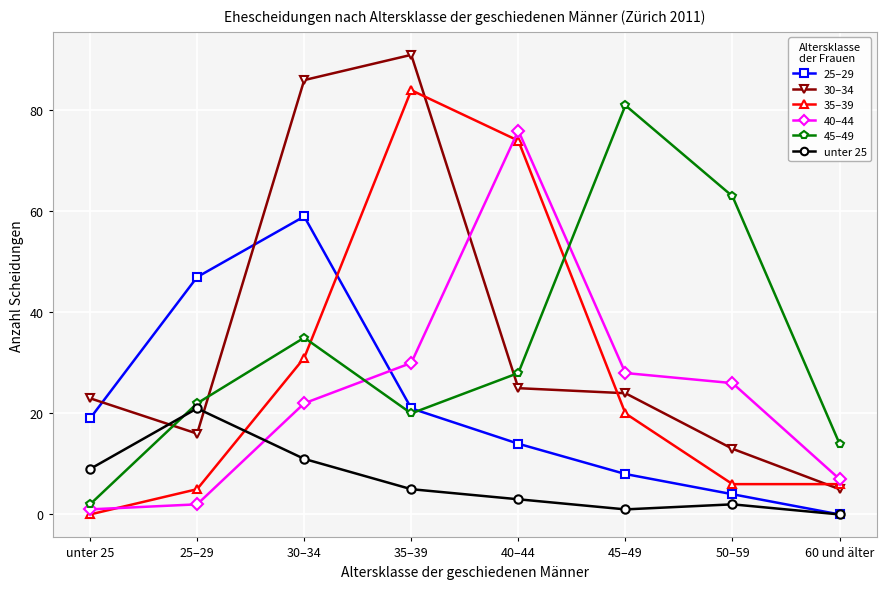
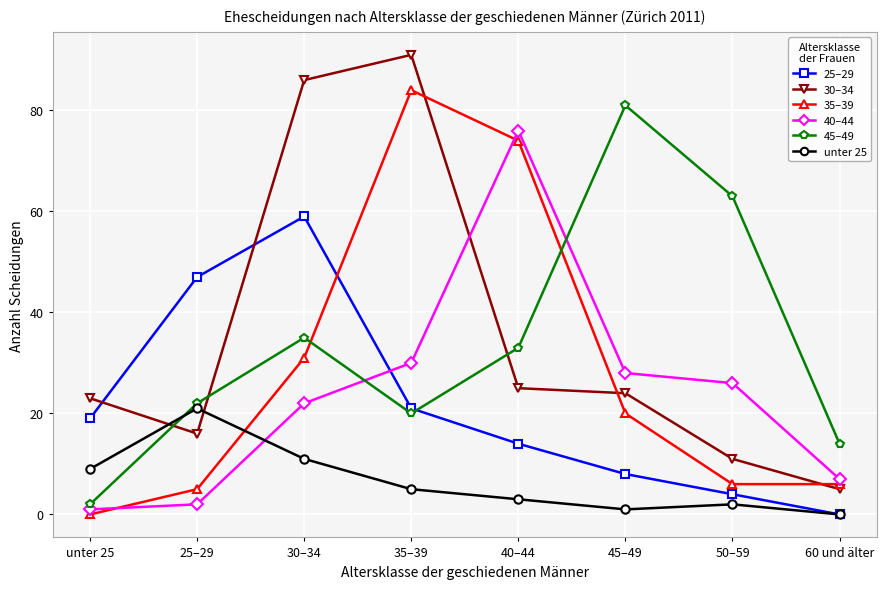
45–49, 40–44: 28 -> 33
30–34, 50–59: 13 -> 11
